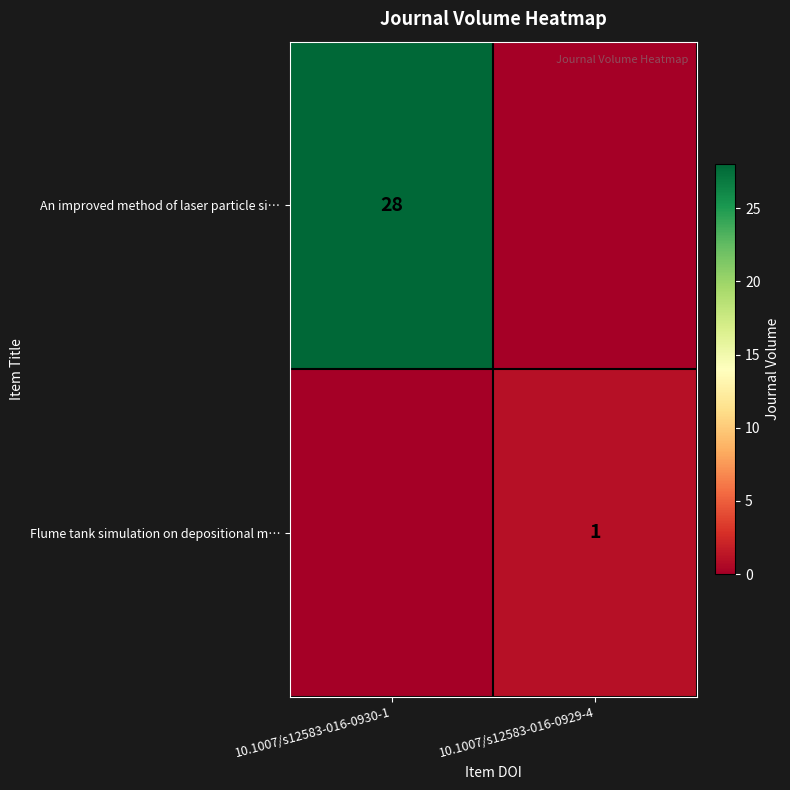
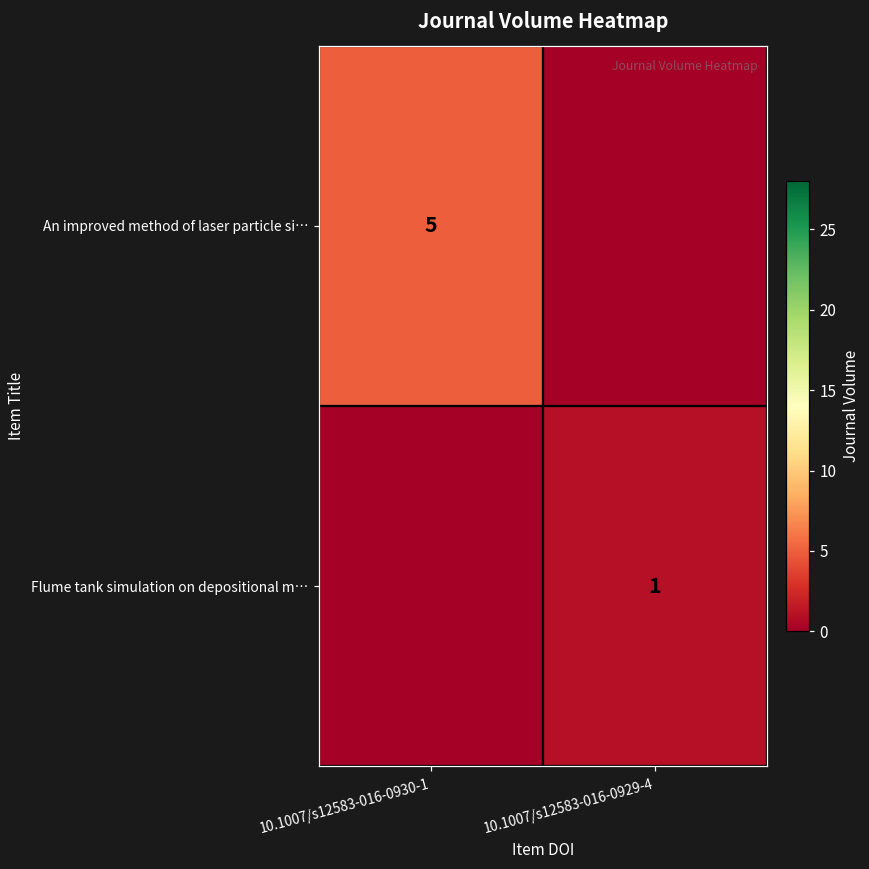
An improved method of laser particle si…, 10.1007/s12583-016-0930-1: 28 -> 5
